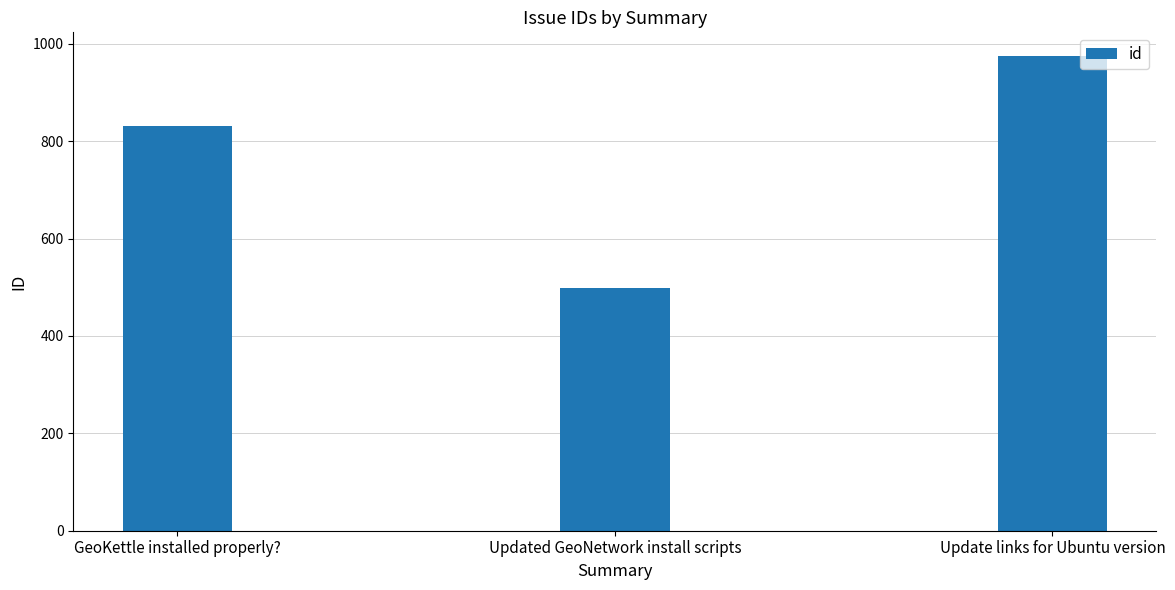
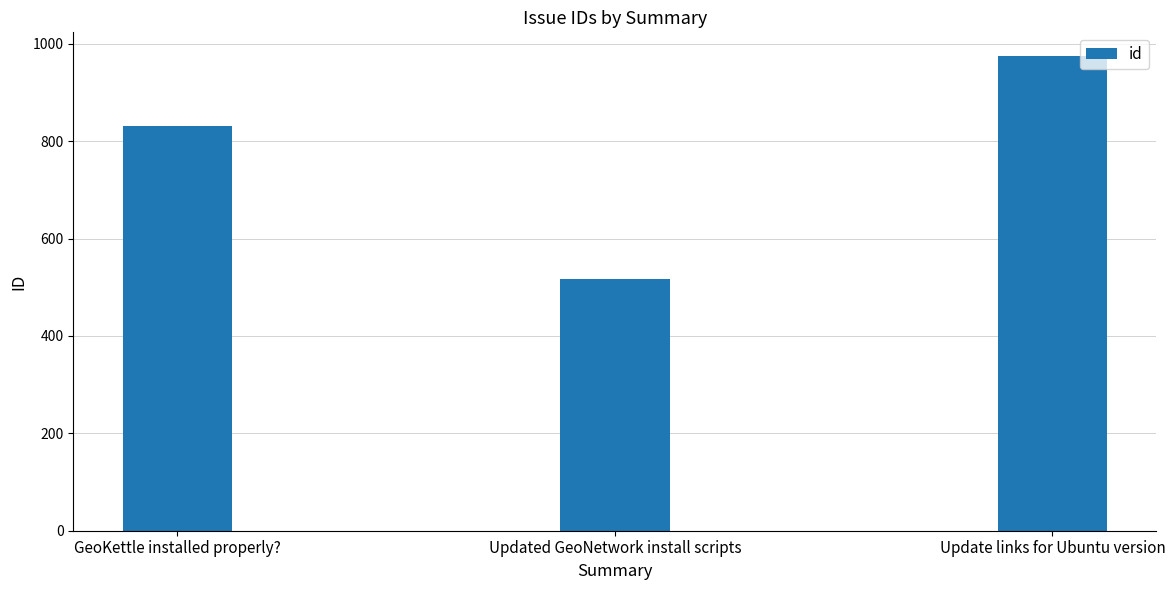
Updated GeoNetwork install scripts: 500 -> 520
